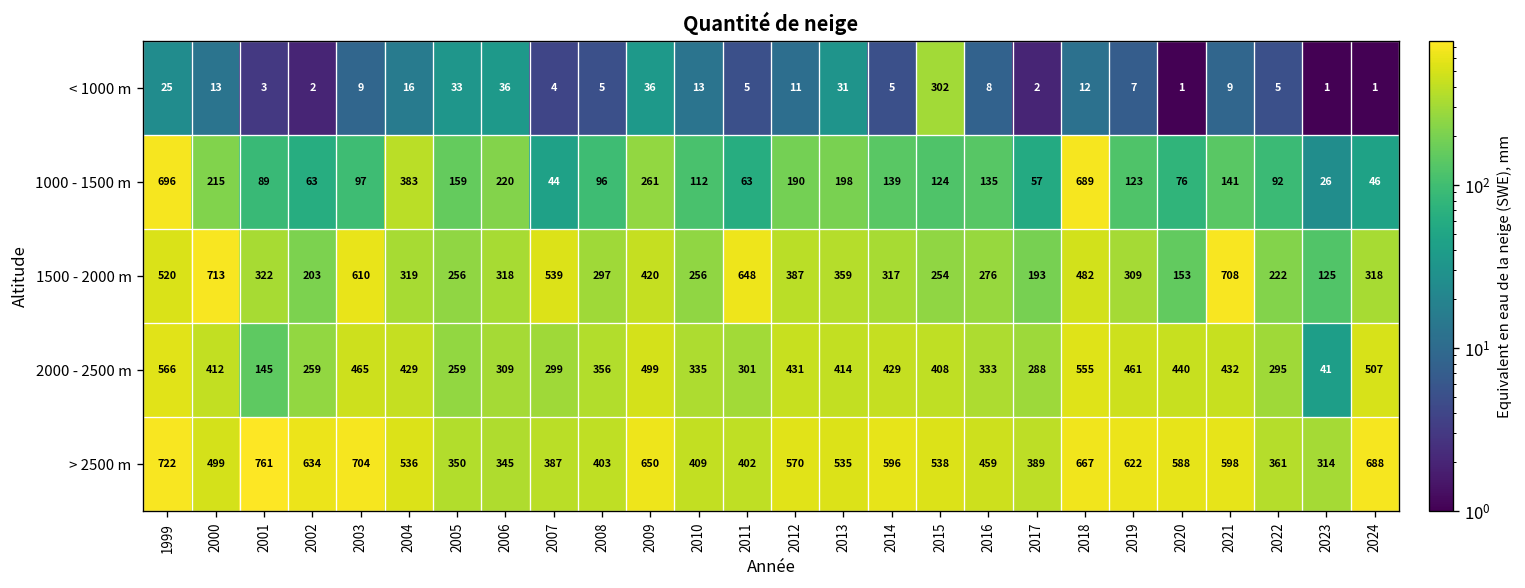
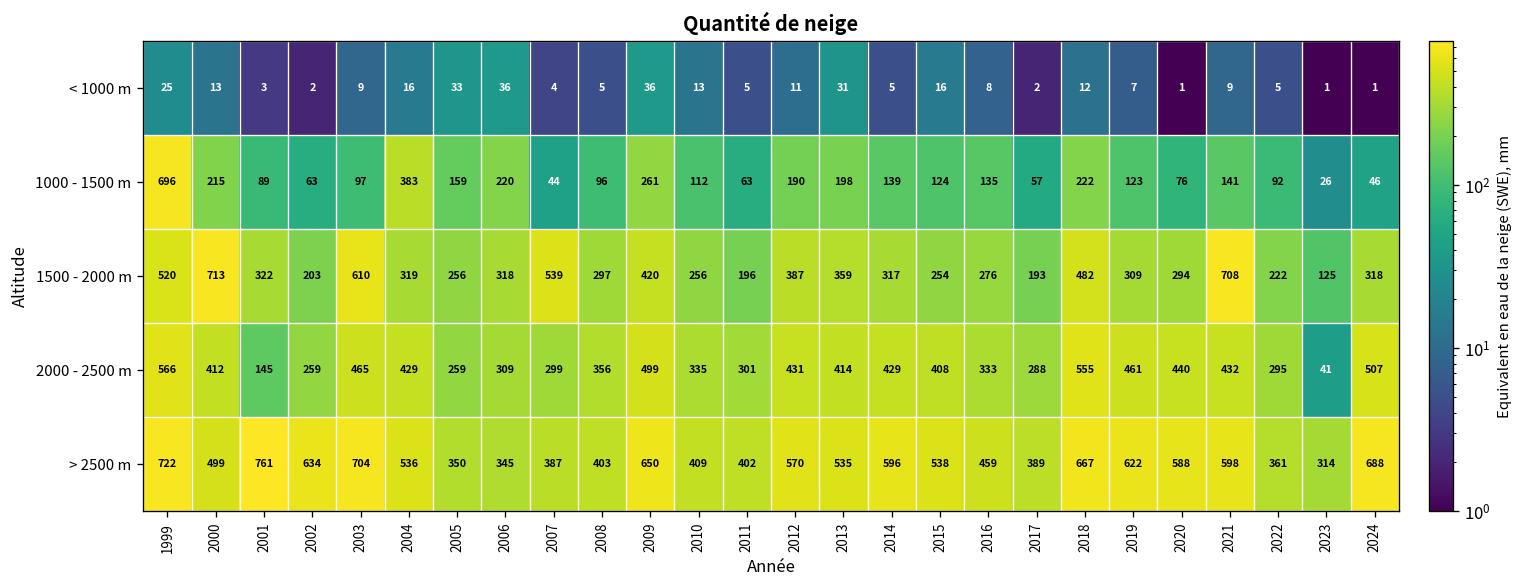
< 1000 m, 2015: 302 -> 16
1000 - 1500 m, 2018: 689 -> 222
1500 - 2000 m, 2011: 648 -> 196
1500 - 2000 m, 2020: 153 -> 294
